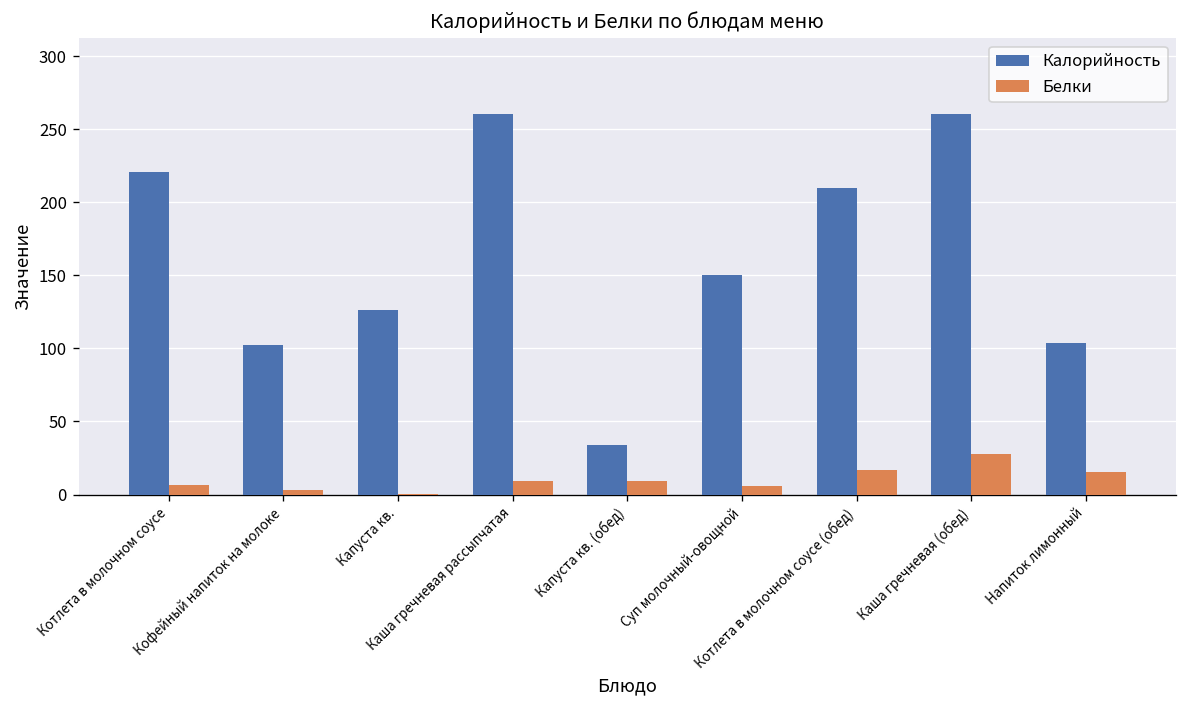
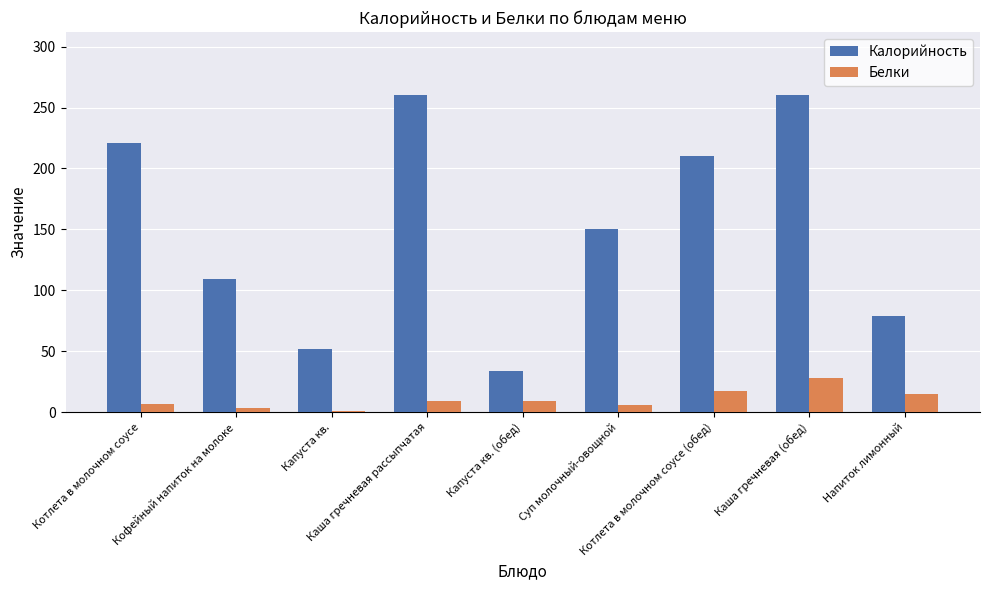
Калорийность, Кофейный напиток на молоке: 102 -> 109
Калорийность, Капуста кв.: 126 -> 52
Калорийность, Напиток лимонный: 104 -> 79
